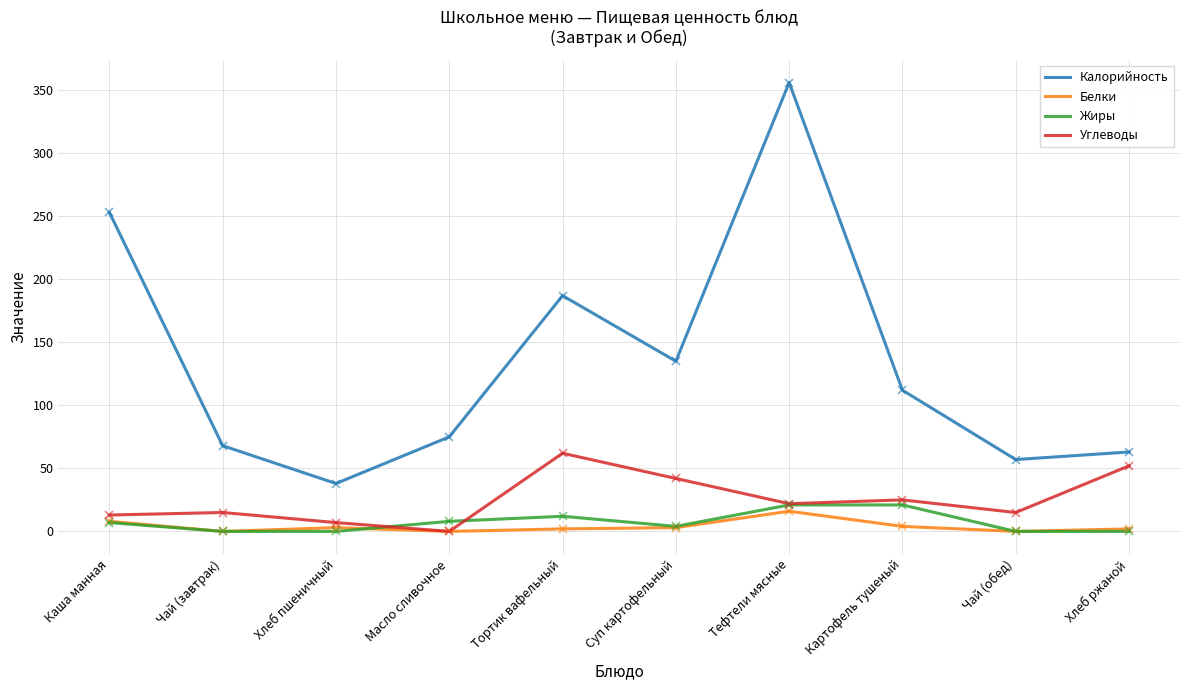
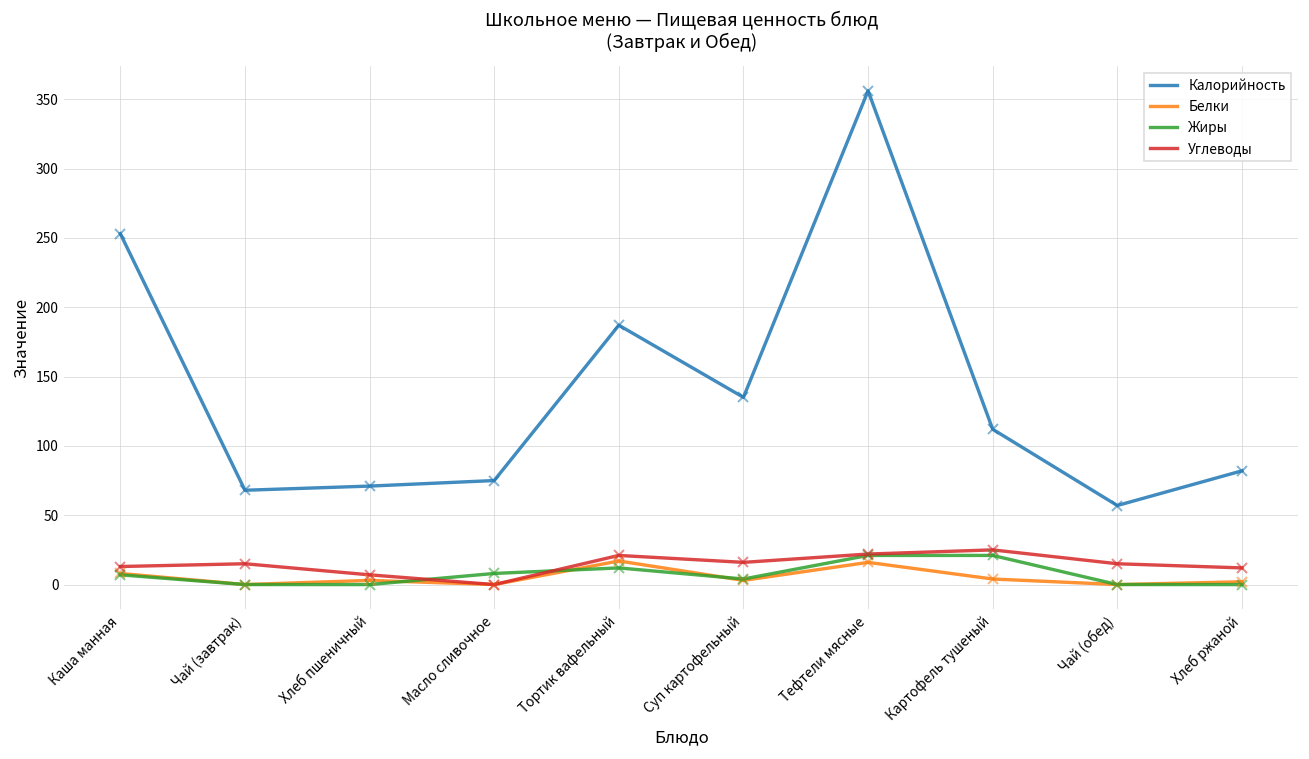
Калорийность, Хлеб пшеничный: 38 -> 71
Белки, Тортик вафельный: 2 -> 17
Углеводы, Тортик вафельный: 62 -> 21
Углеводы, Суп картофельный: 42 -> 16
Калорийность, Хлеб ржаной: 63 -> 82
Углеводы, Хлеб ржаной: 52 -> 12
